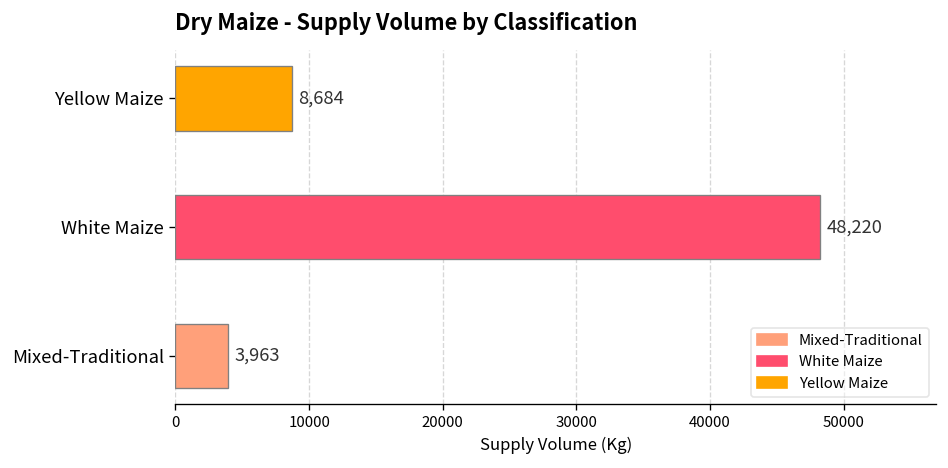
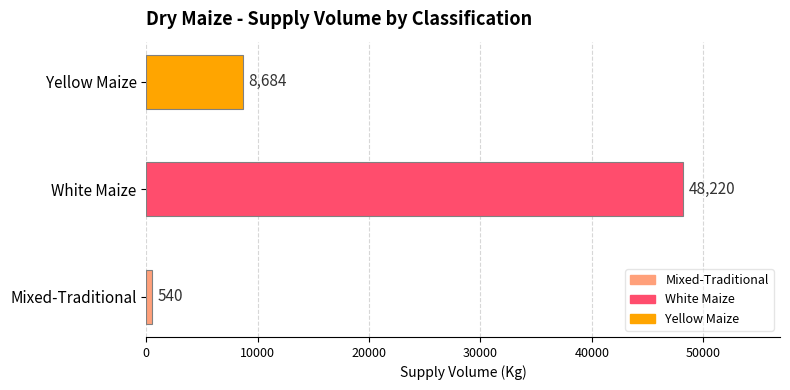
Mixed-Traditional: 3,963 -> 540
